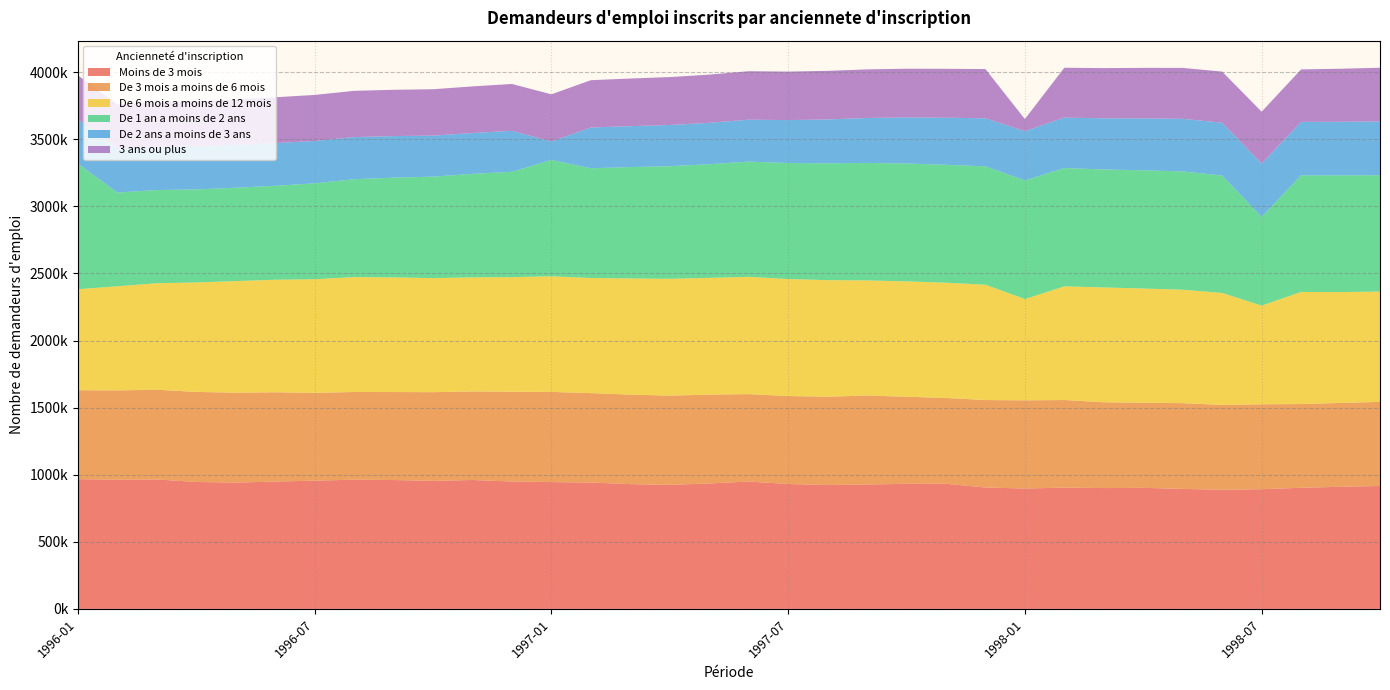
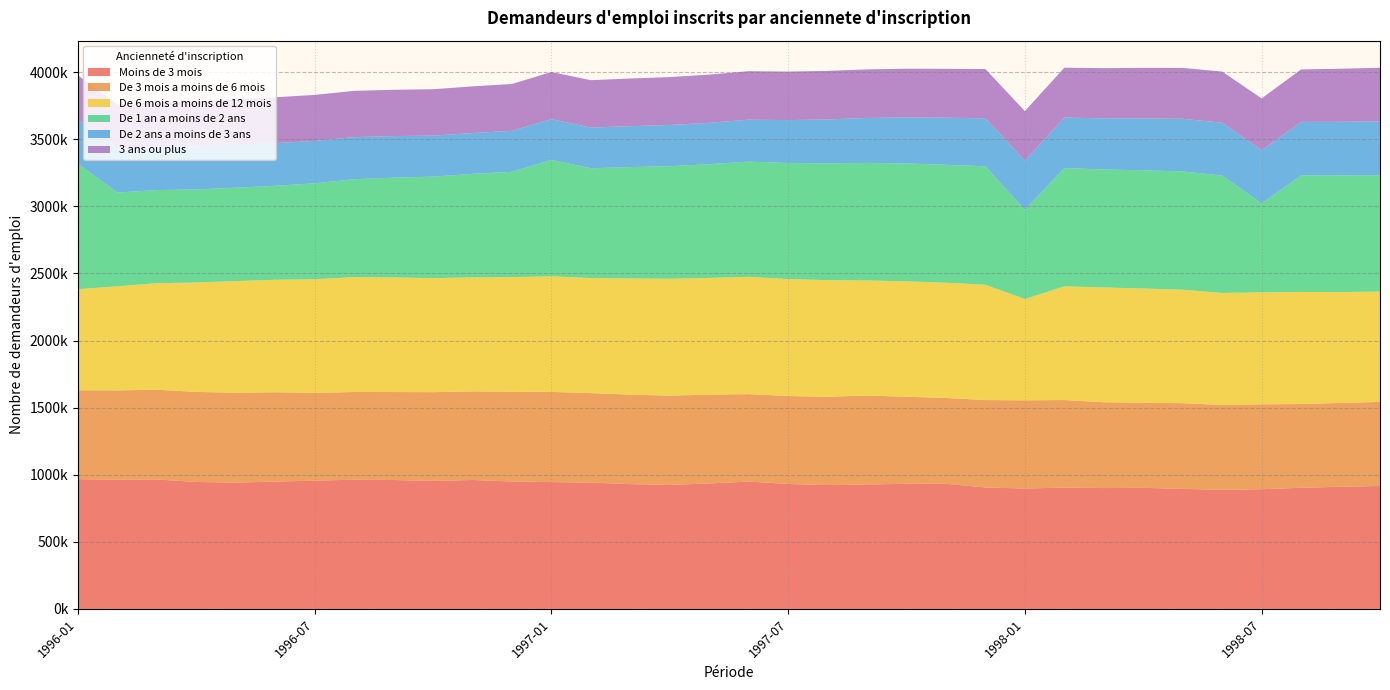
De 2 ans a moins de 3 ans, 1997-01: 140000 -> 300000
De 1 an a moins de 2 ans, 1998-01: 880000 -> 660000
3 ans ou plus, 1998-01: 90000 -> 370000
De 6 mois a moins de 12 mois, 1998-07: 740000 -> 830000
